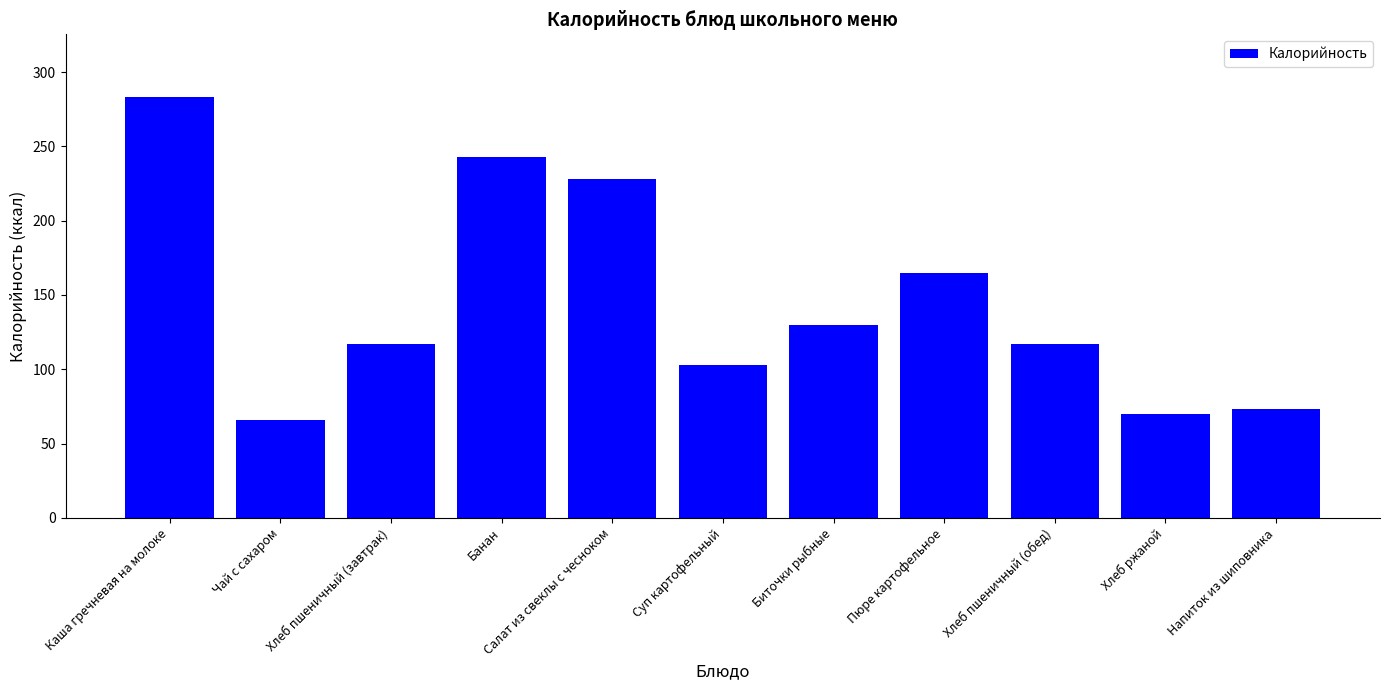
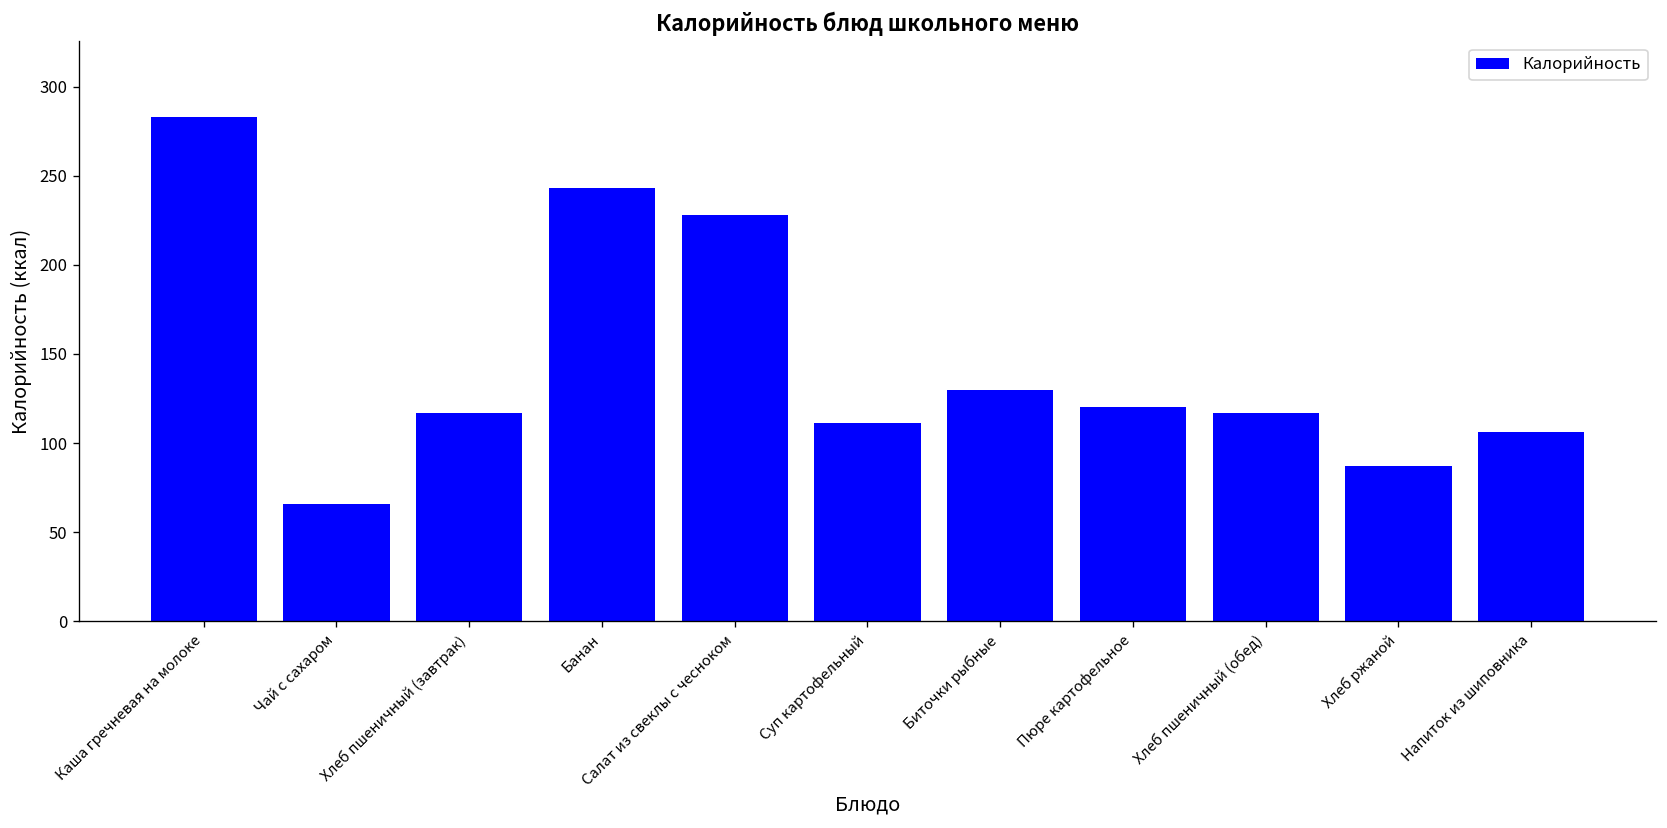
Суп картофельный: 103 -> 111
Пюре картофельное: 165 -> 120
Хлеб ржаной: 70 -> 87
Напиток из шиповника: 73 -> 106
